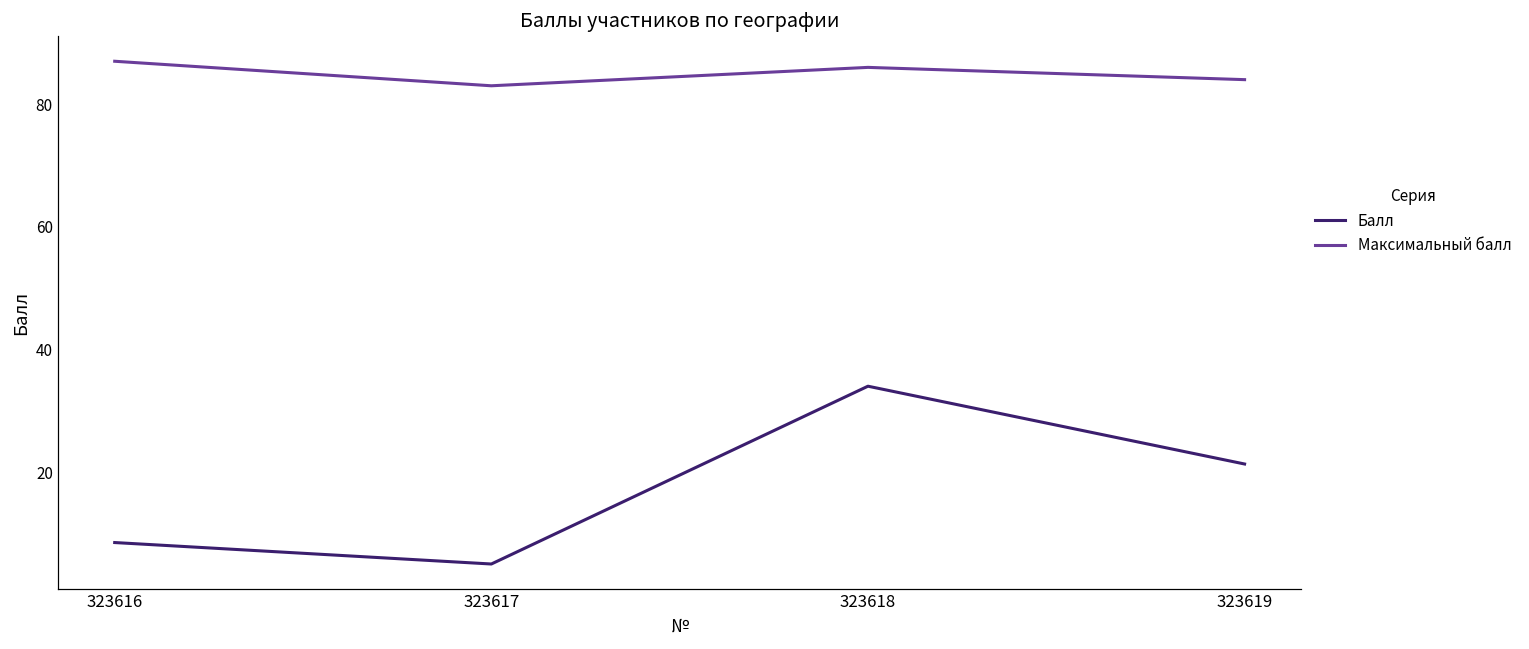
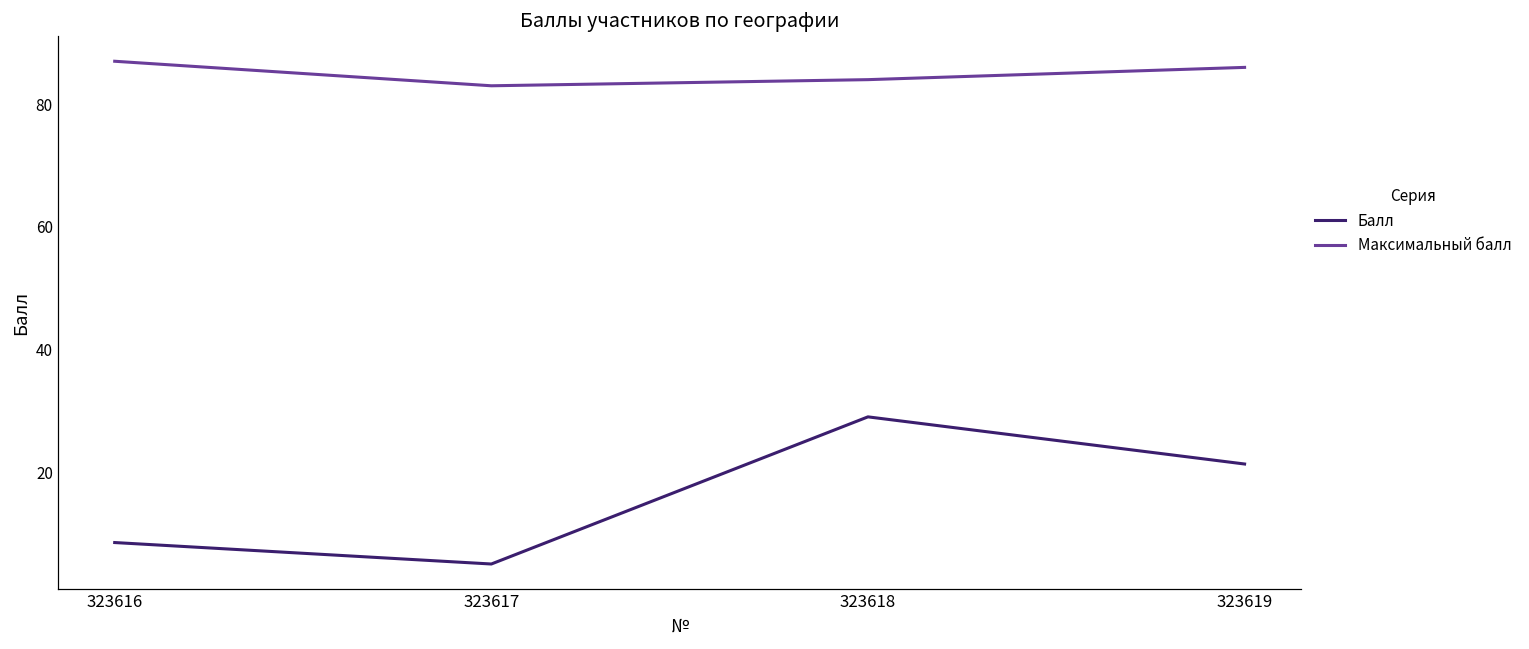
Балл, 323618: 34 -> 29
Максимальный балл, 323618: 86 -> 84
Максимальный балл, 323619: 84 -> 86
